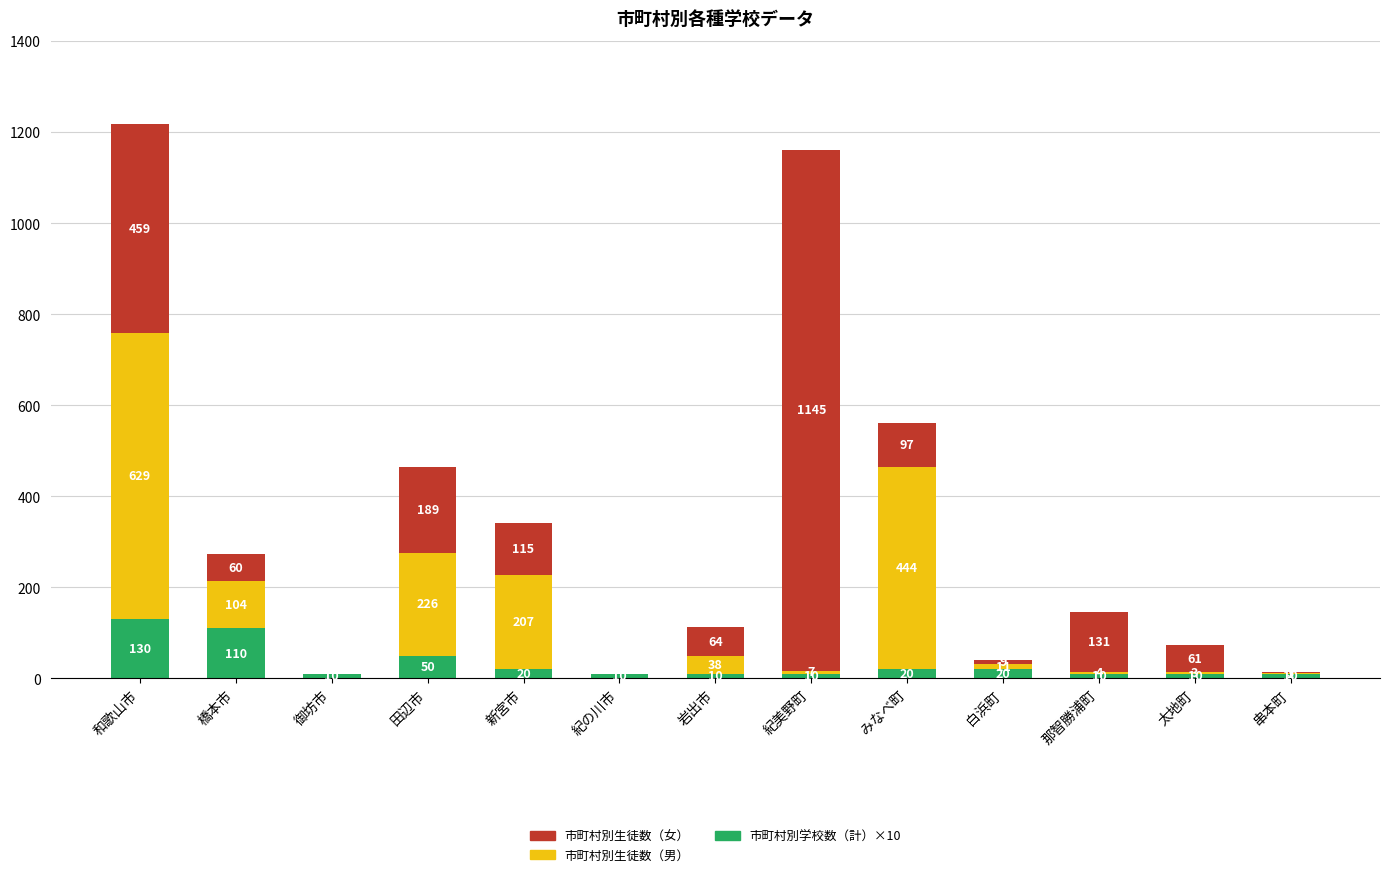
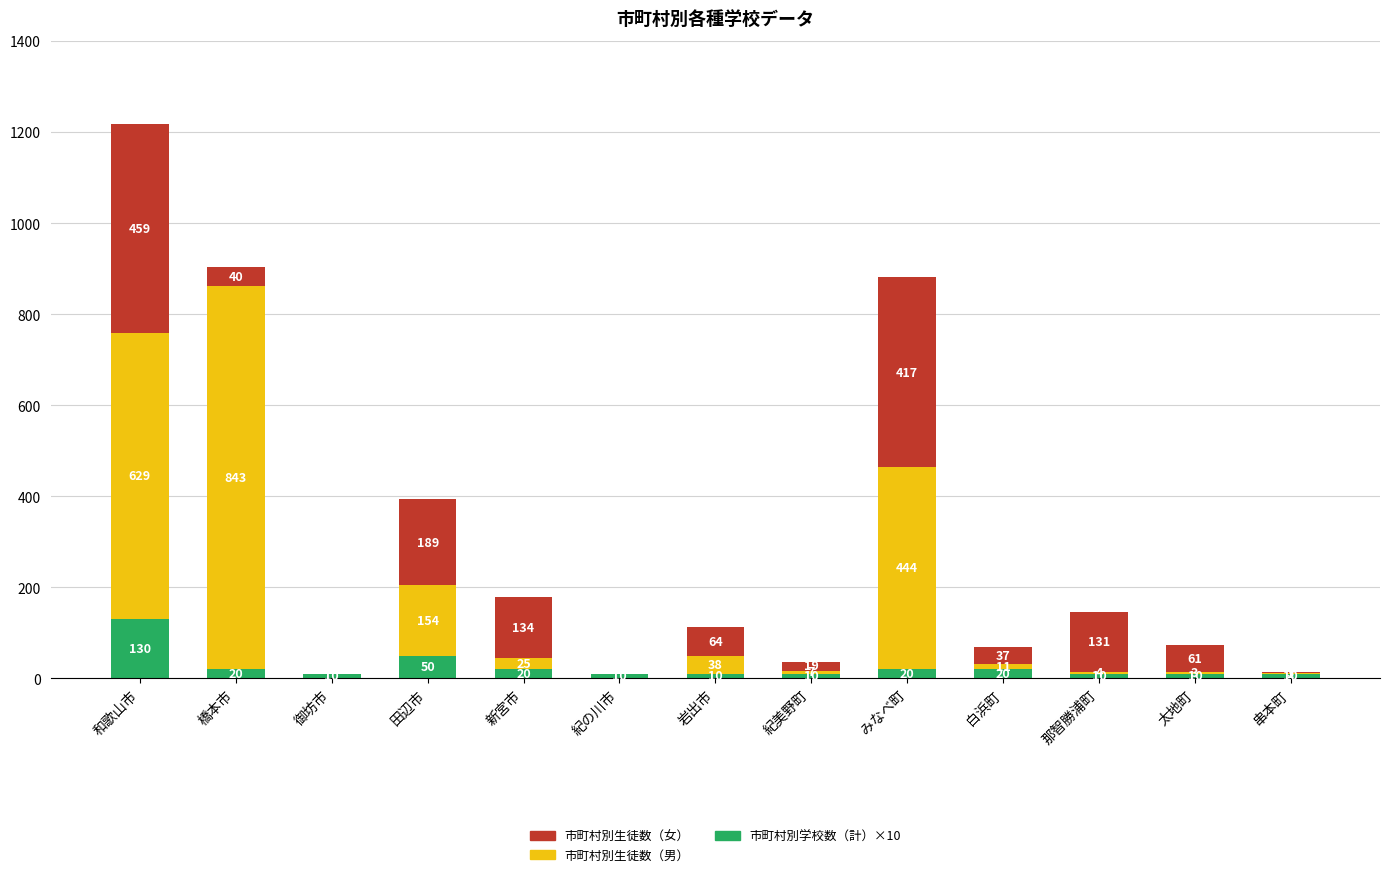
市町村別学校数（計）×10, 橋本市: 110 -> 20
市町村別生徒数（男）, 橋本市: 104 -> 843
市町村別生徒数（女）, 橋本市: 60 -> 40
市町村別生徒数（男）, 田辺市: 226 -> 154
市町村別生徒数（男）, 新宮市: 207 -> 25
市町村別生徒数（女）, 新宮市: 115 -> 134
市町村別生徒数（女）, 紀美野町: 1145 -> 19
市町村別生徒数（女）, みなべ町: 97 -> 417
市町村別生徒数（女）, 白浜町: 10 -> 40
